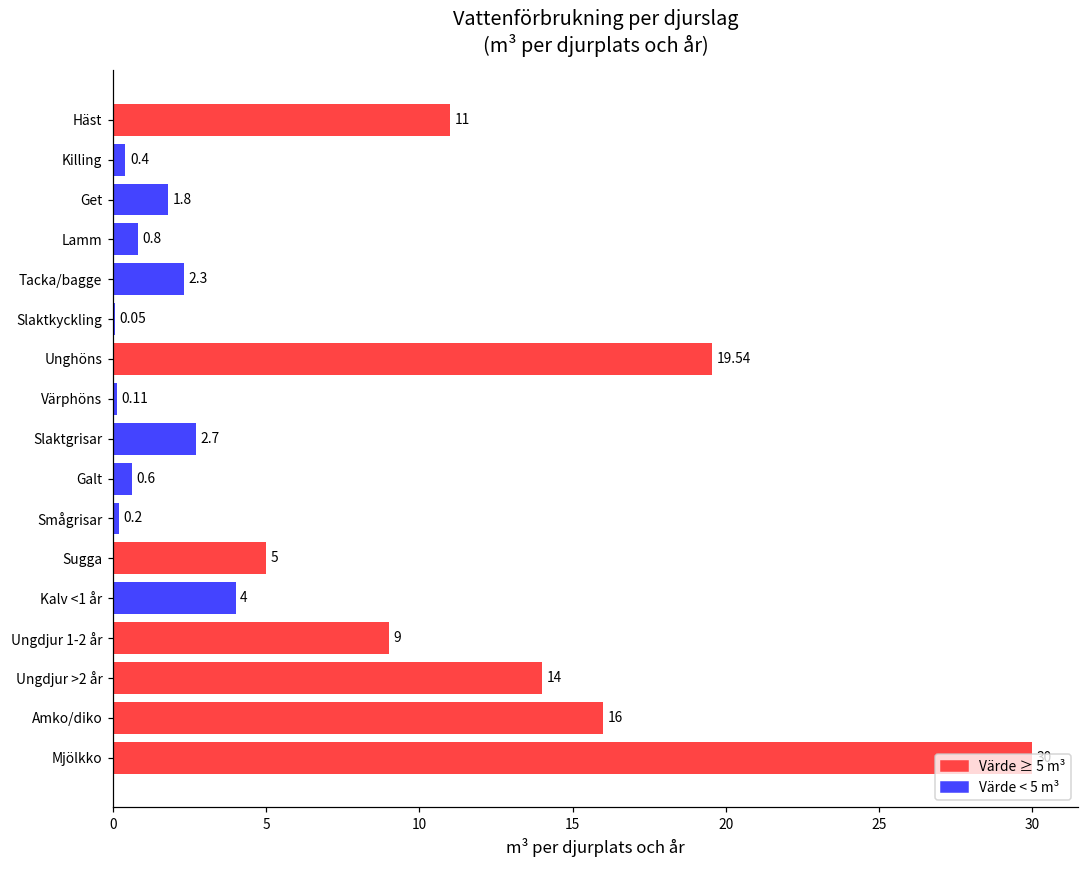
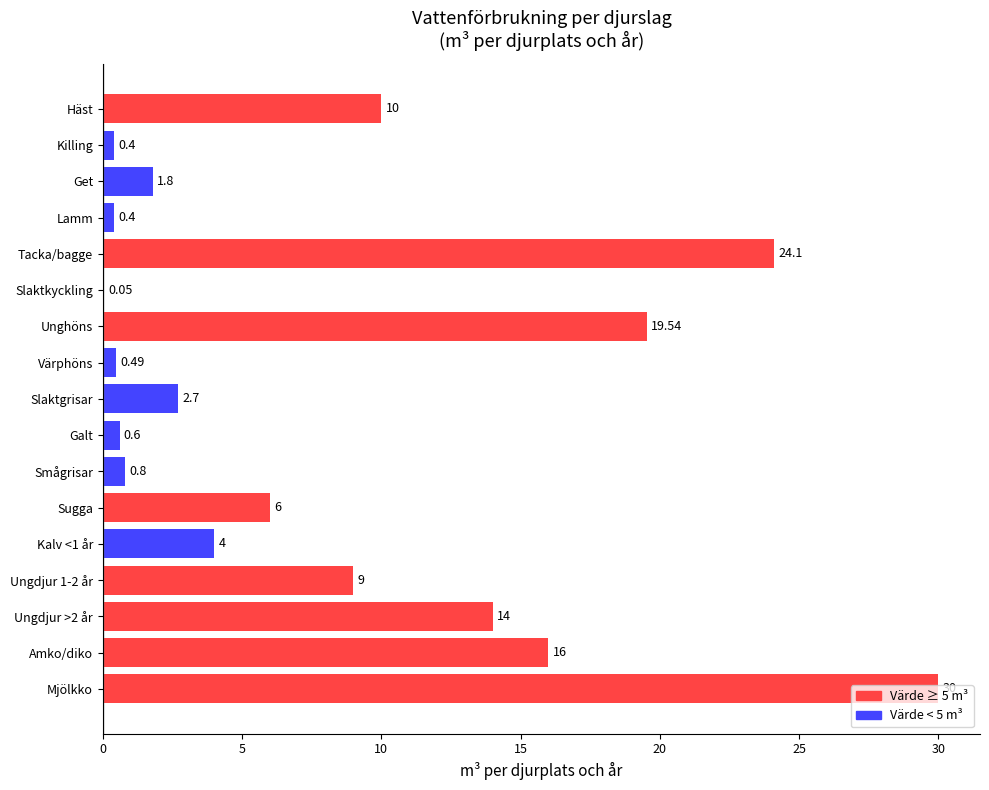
Häst: 11 -> 10
Lamm: 0.8 -> 0.4
Tacka/bagge: 2.3 -> 24.1
Värphöns: 0.11 -> 0.49
Smågrisar: 0.2 -> 0.8
Sugga: 5 -> 6
